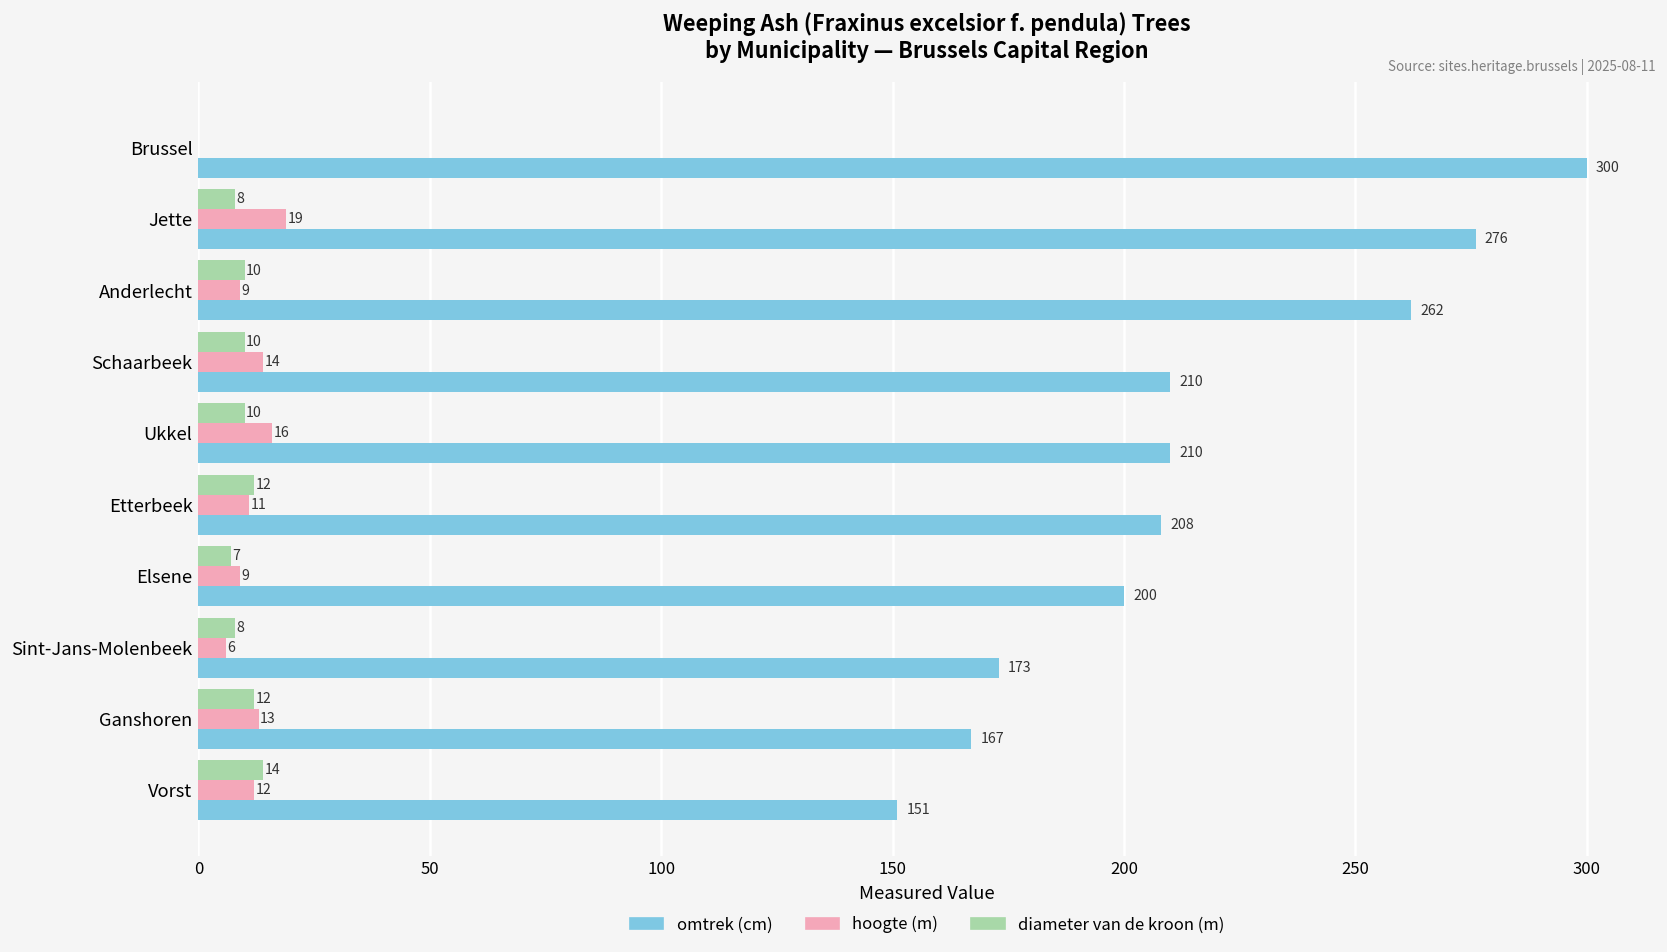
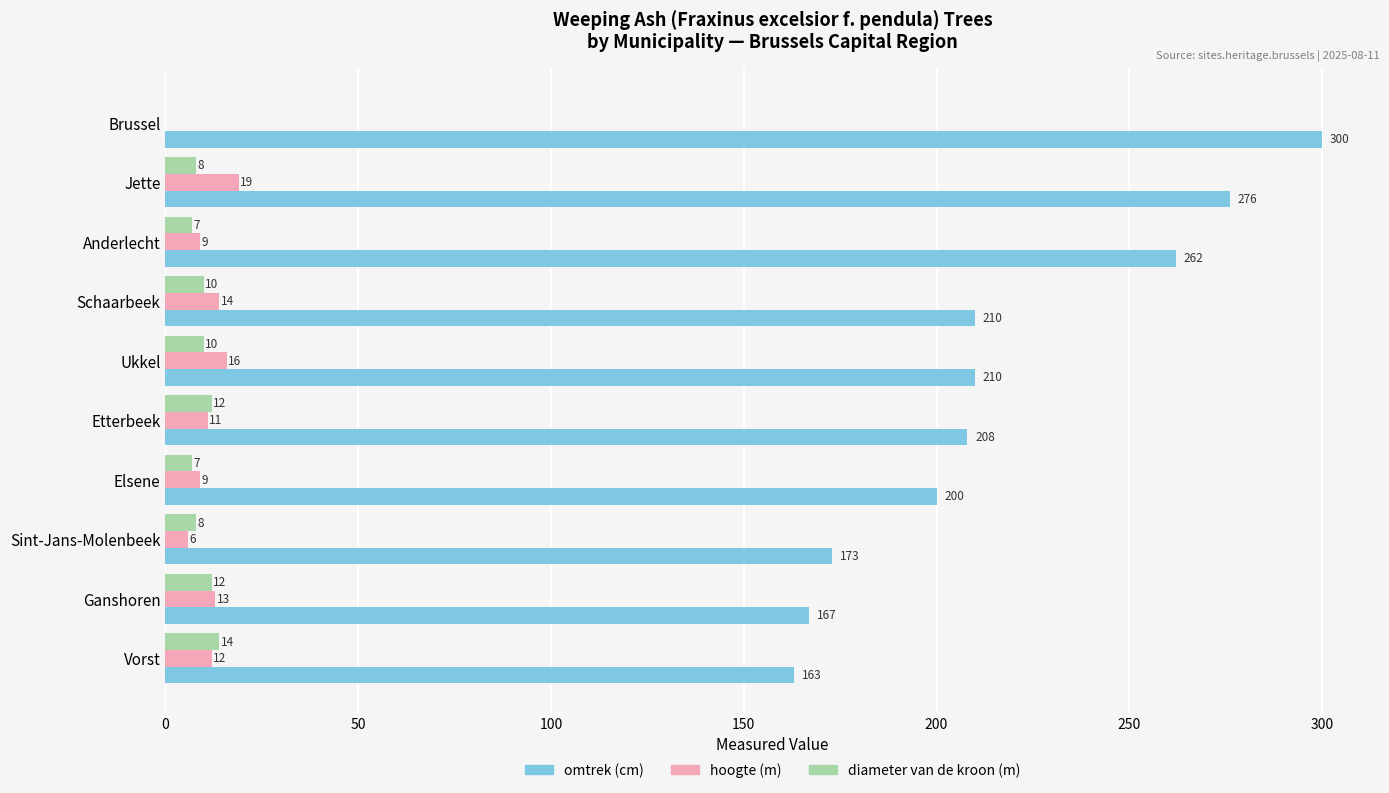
diameter van de kroon (m), Anderlecht: 10 -> 7
omtrek (cm), Vorst: 151 -> 163
